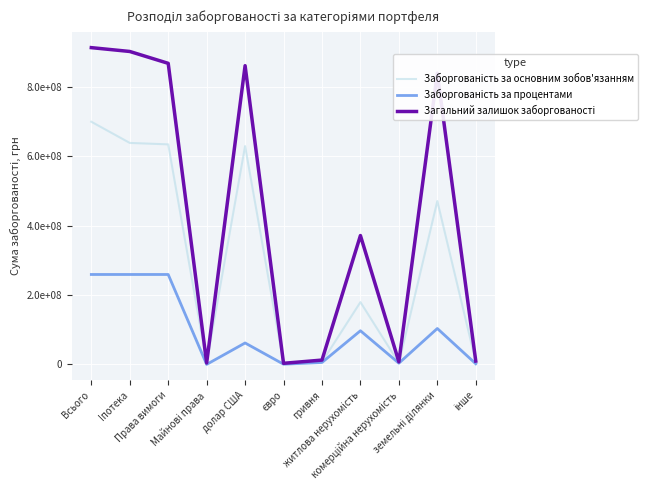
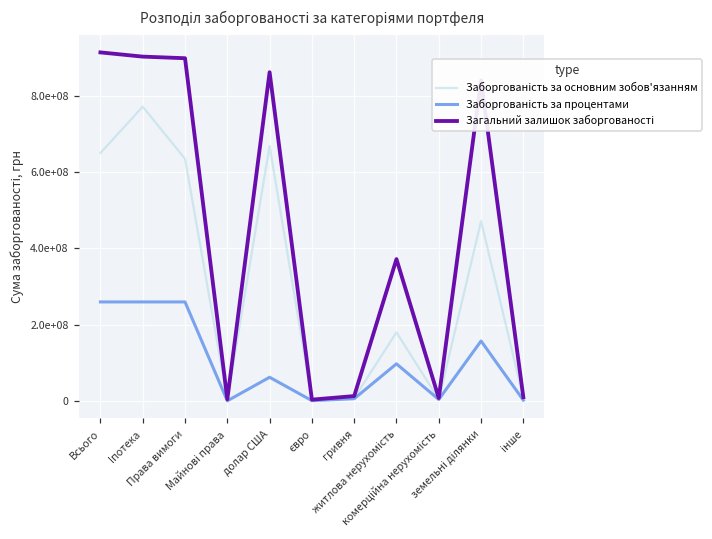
Заборгованість за основним зобов'язанням, Всього: 700000000 -> 650000000
Заборгованість за основним зобов'язанням, Іпотека: 640000000 -> 770000000
Загальний залишок заборгованості, Права вимоги: 870000000 -> 900000000
Заборгованість за основним зобов'язанням, долар США: 630000000 -> 670000000
Заборгованість за процентами, земельні ділянки: 100000000 -> 160000000
